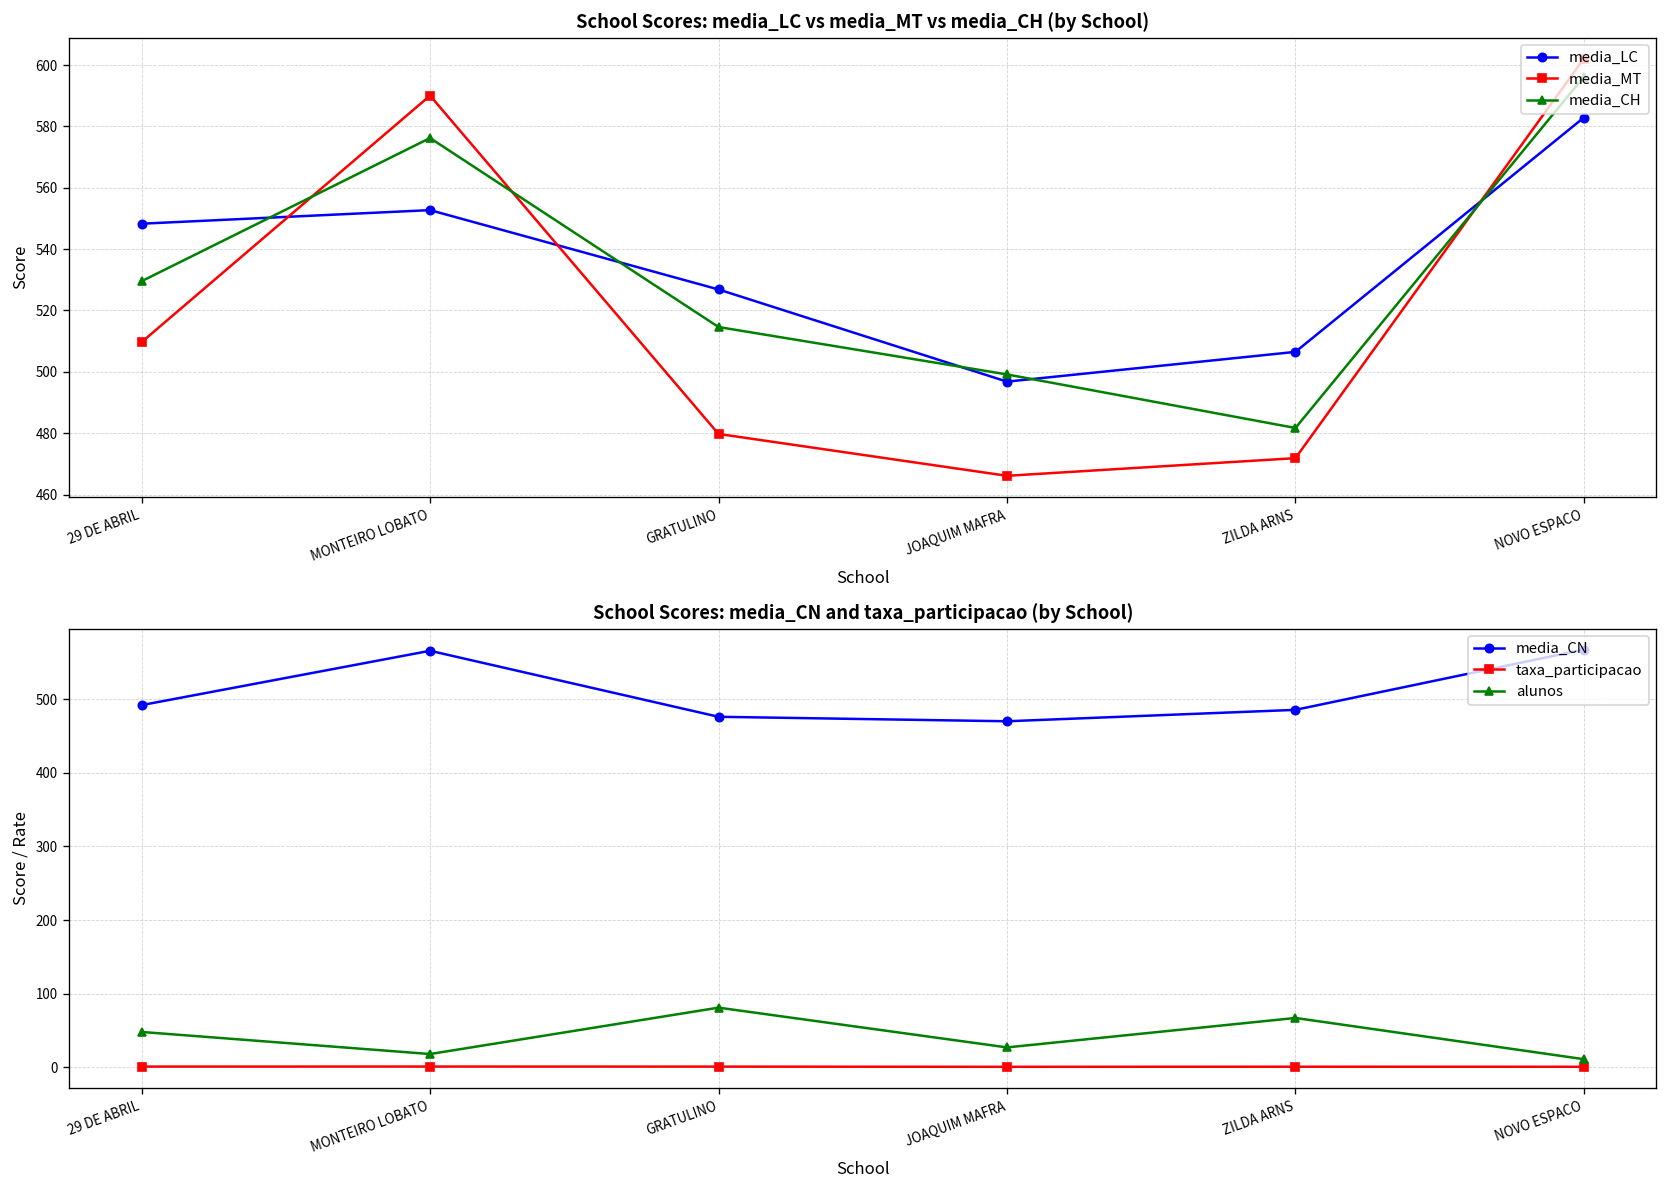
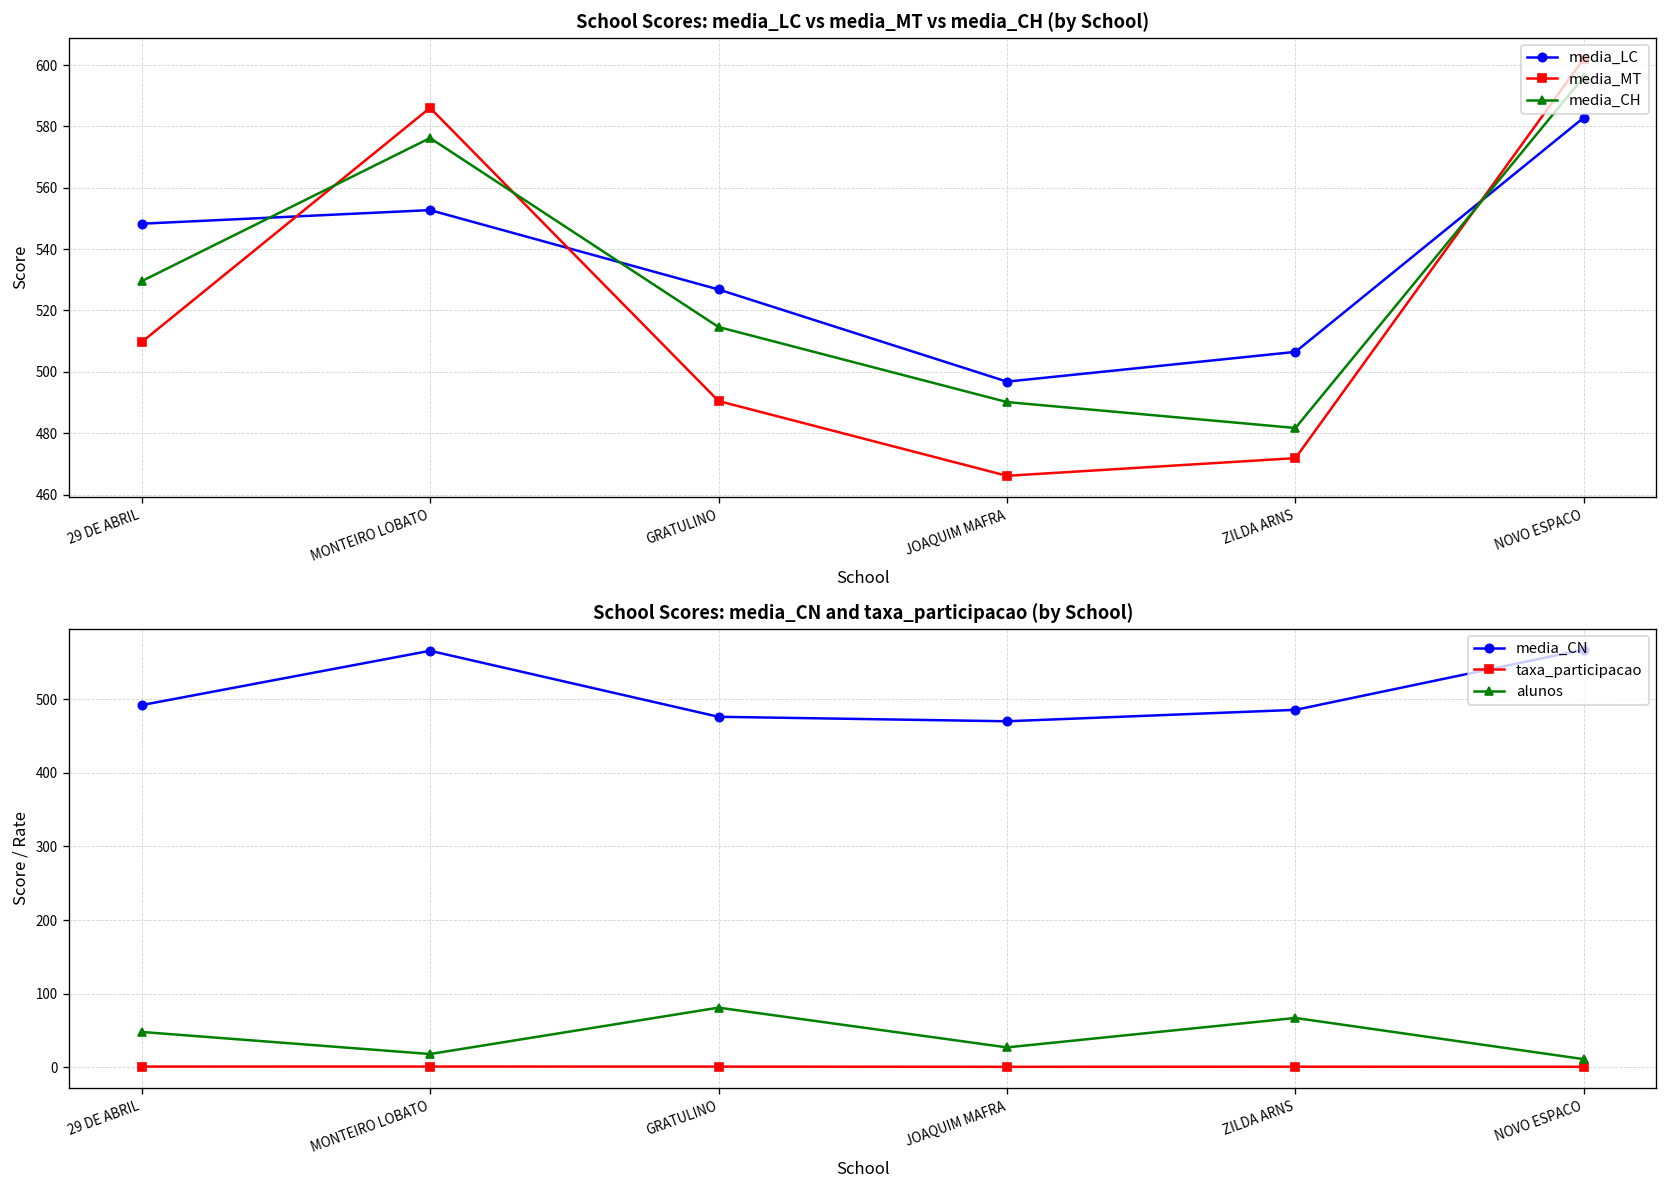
School Scores: media_LC vs media_MT vs media_CH (by School), media_MT, MONTEIRO LOBATO: 590 -> 586
School Scores: media_LC vs media_MT vs media_CH (by School), media_MT, GRATULINO: 480 -> 490
School Scores: media_LC vs media_MT vs media_CH (by School), media_CH, JOAQUIM MAFRA: 499 -> 490
